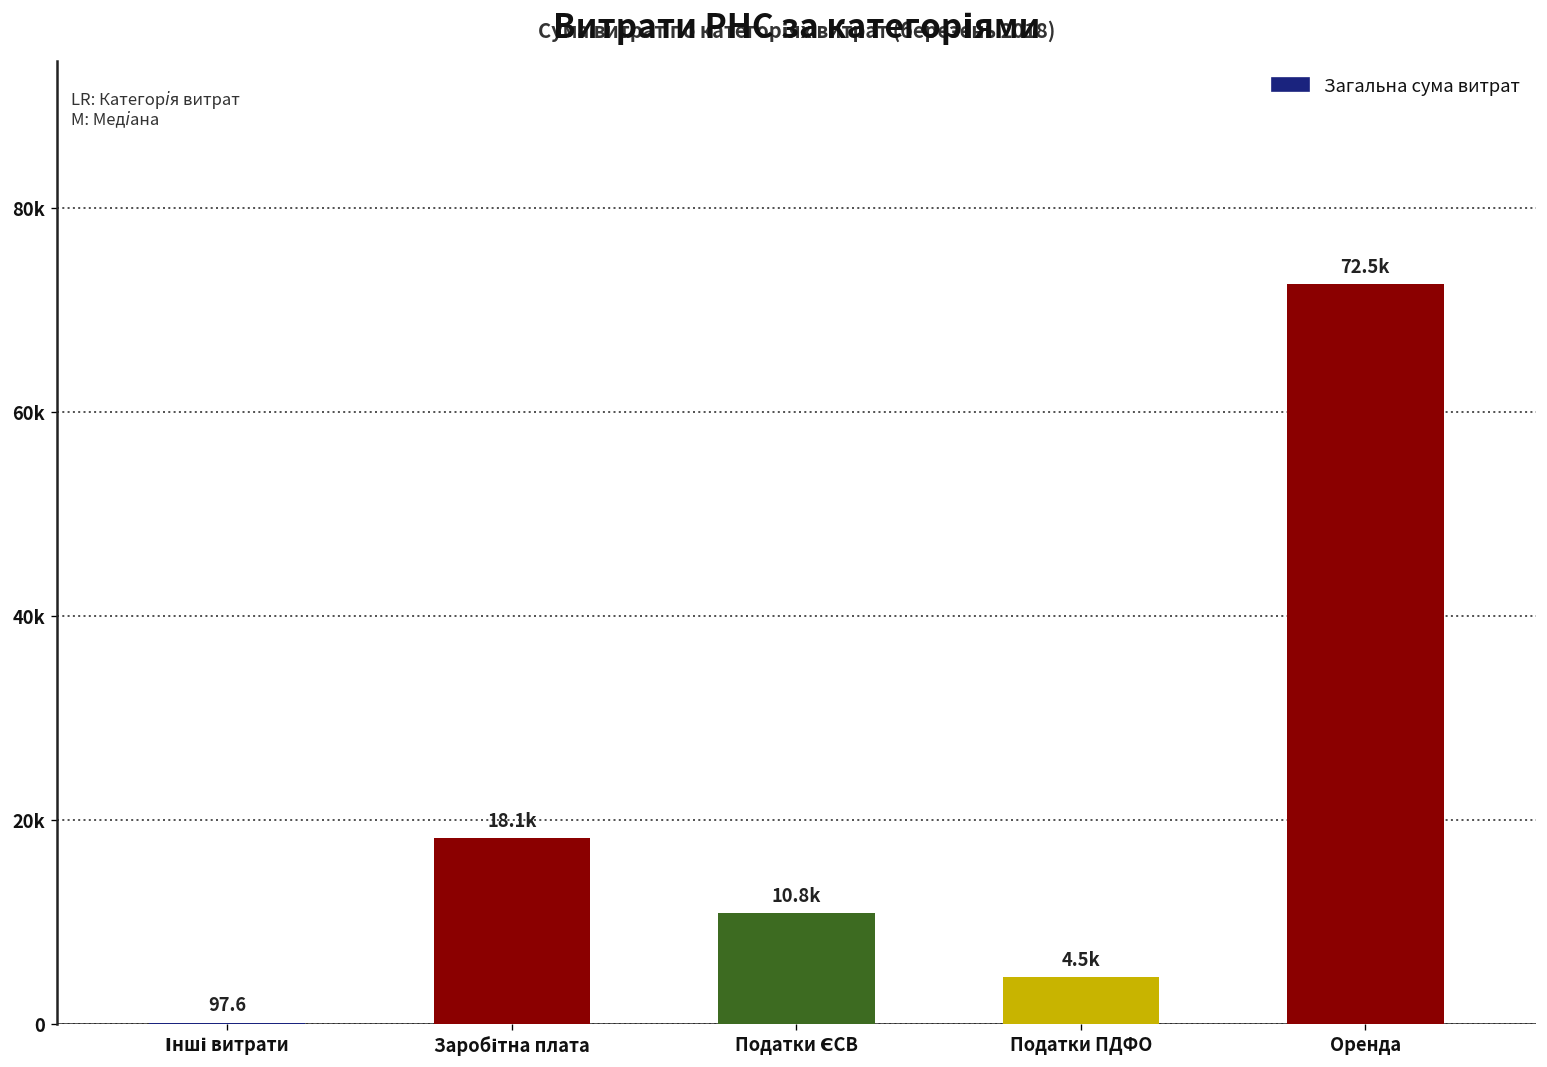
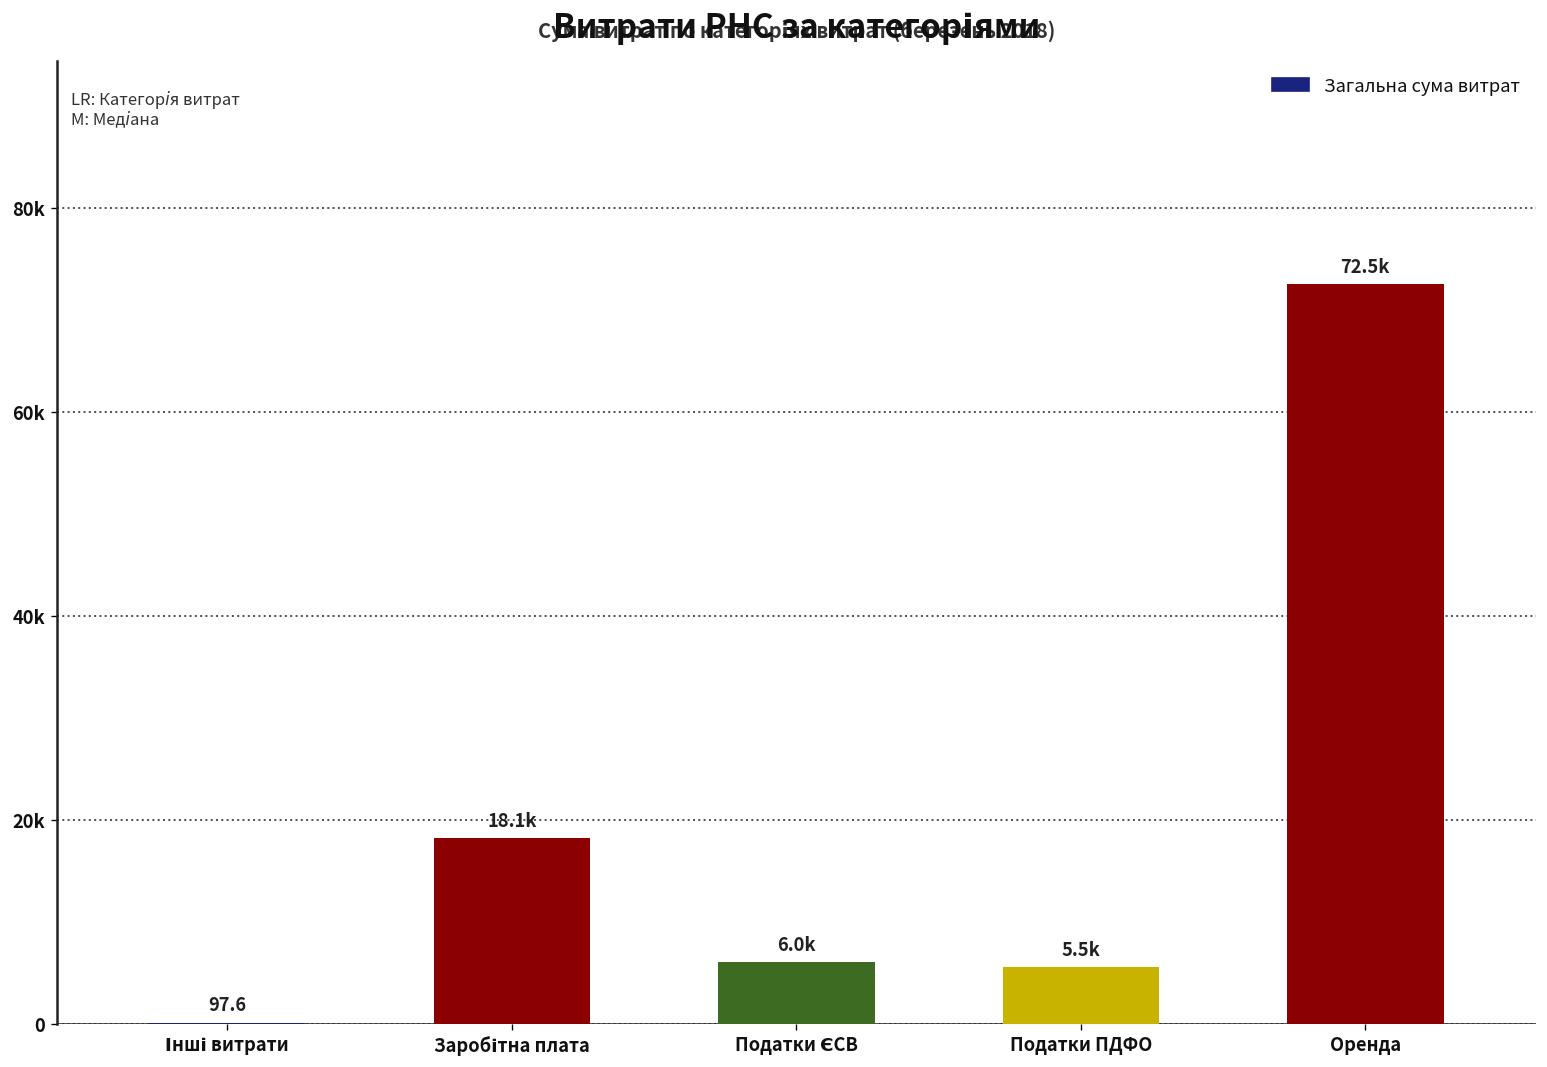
Податки ЄСВ: 10.8k -> 6.0k
Податки ПДФО: 4.5k -> 5.5k
